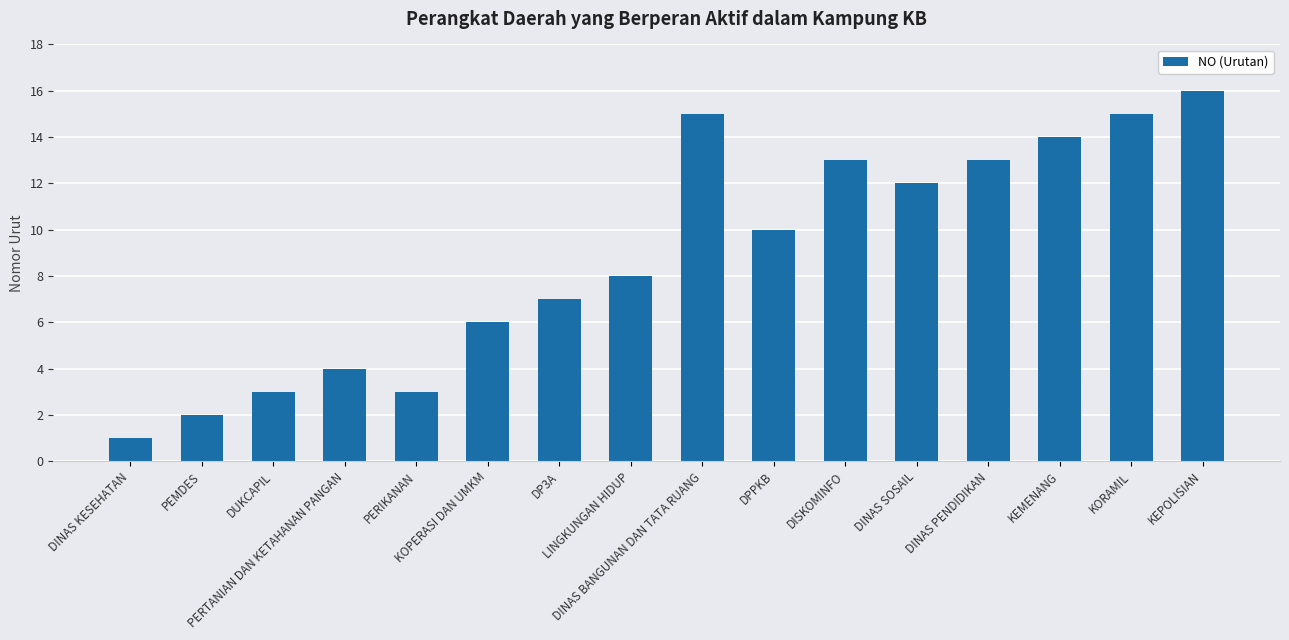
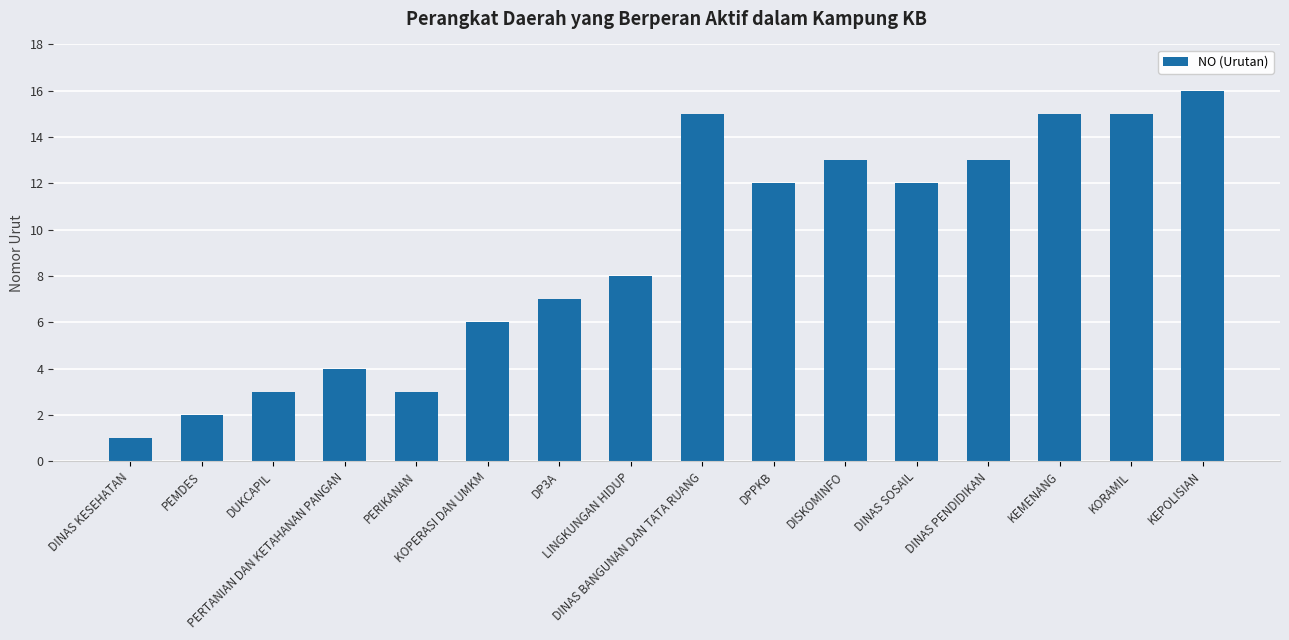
DPPKB: 10 -> 12
KEMENANG: 14 -> 15
